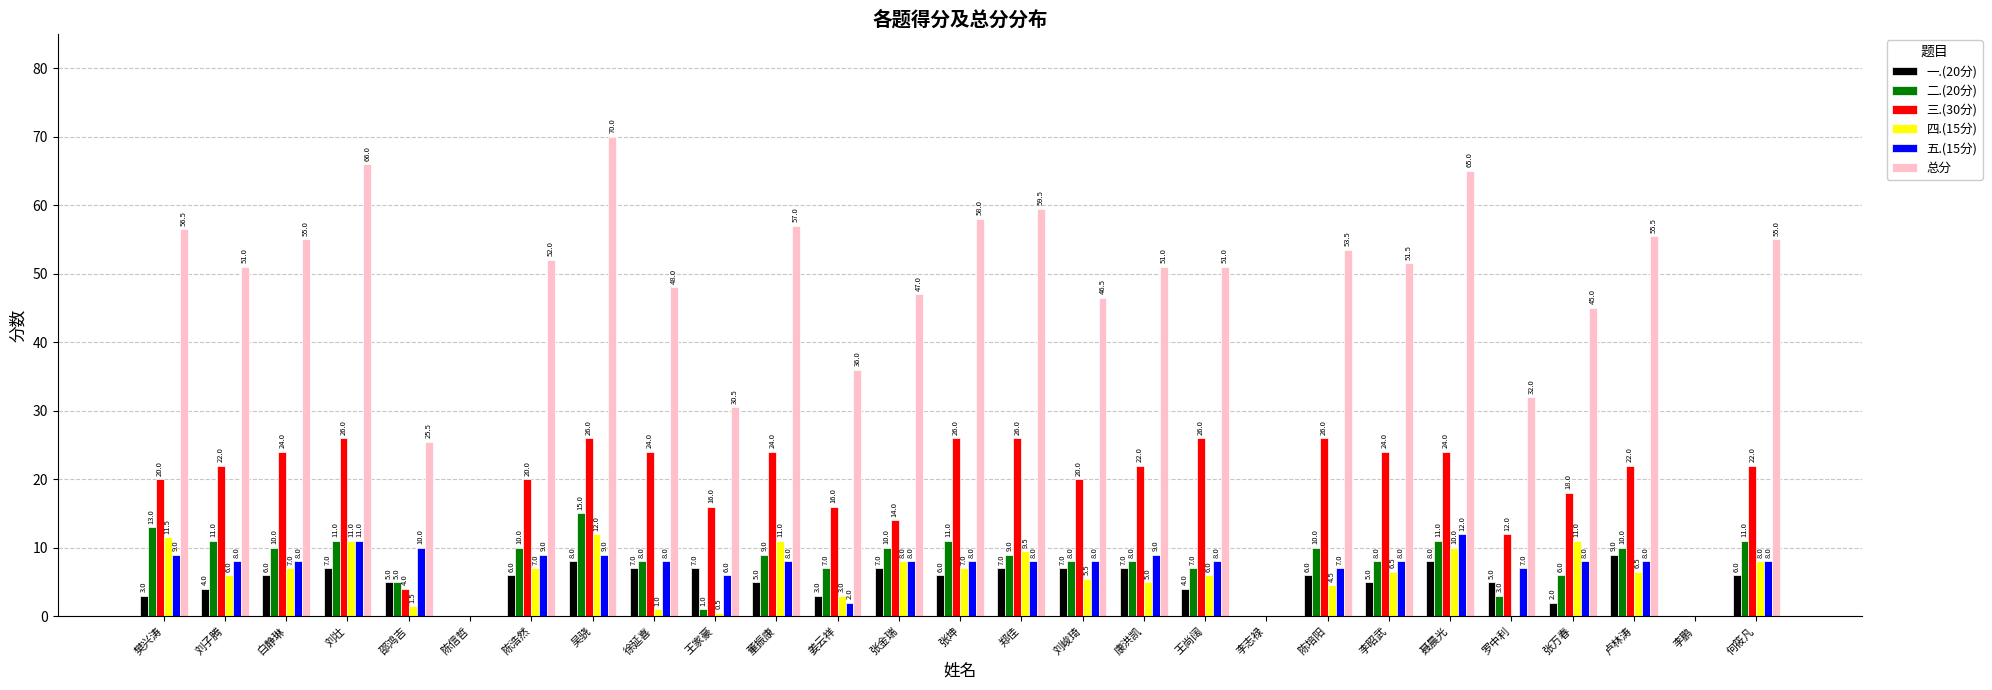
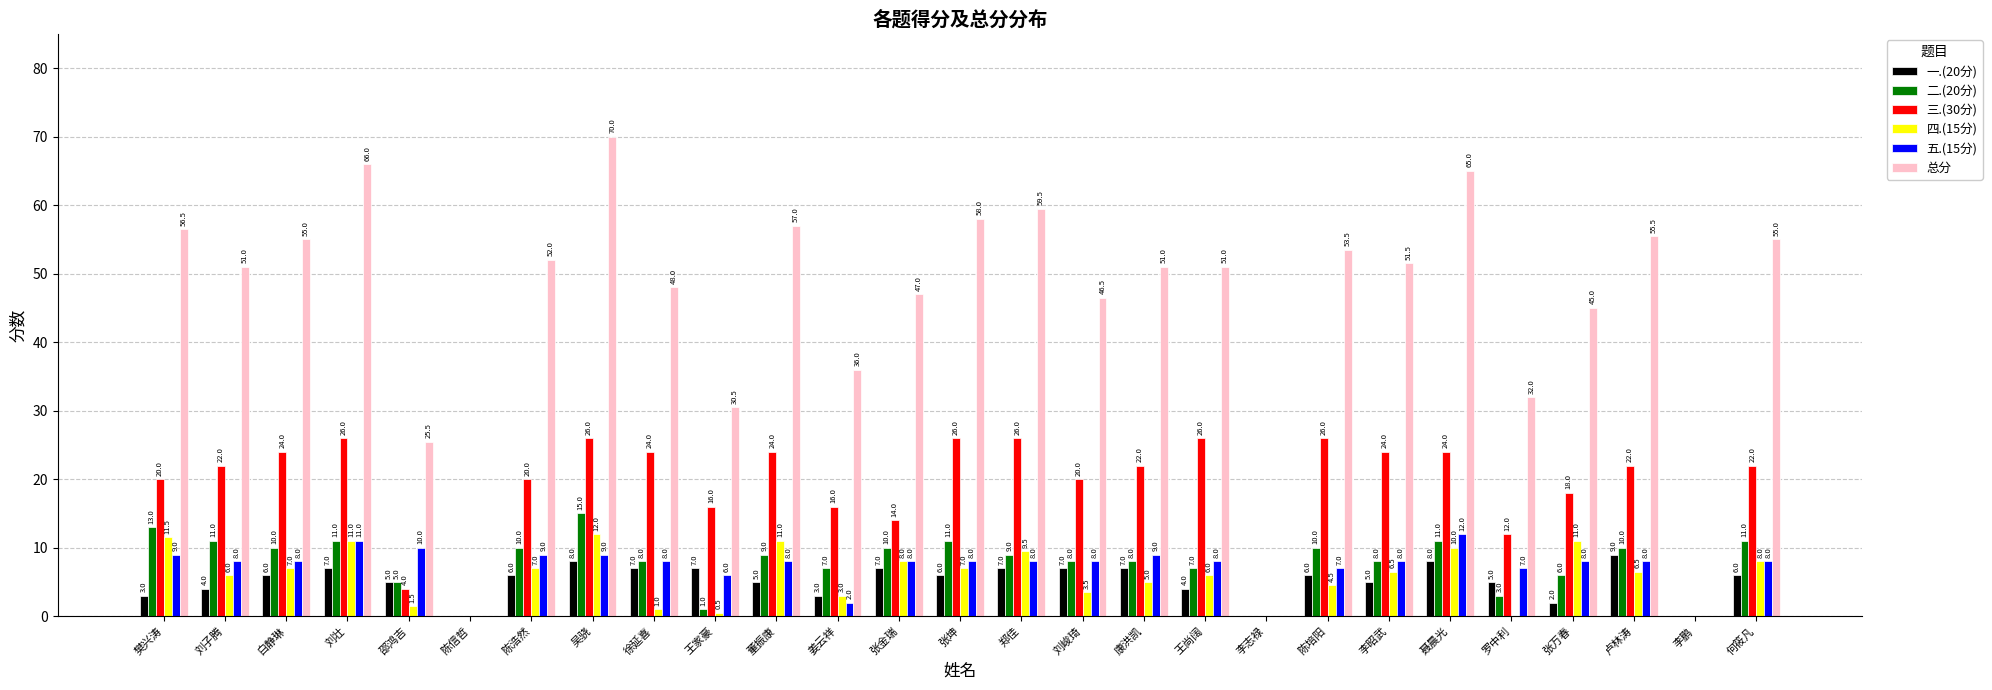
四.(15分), 刘峻琦: 5.5 -> 3.5
